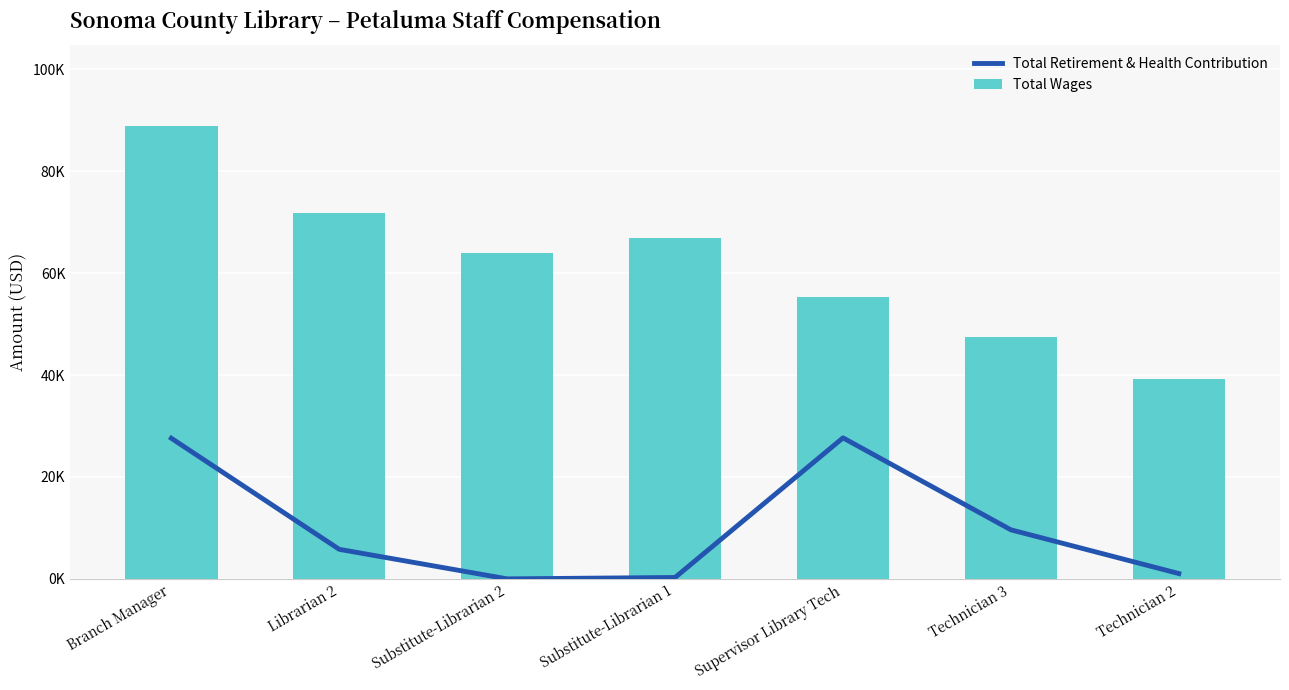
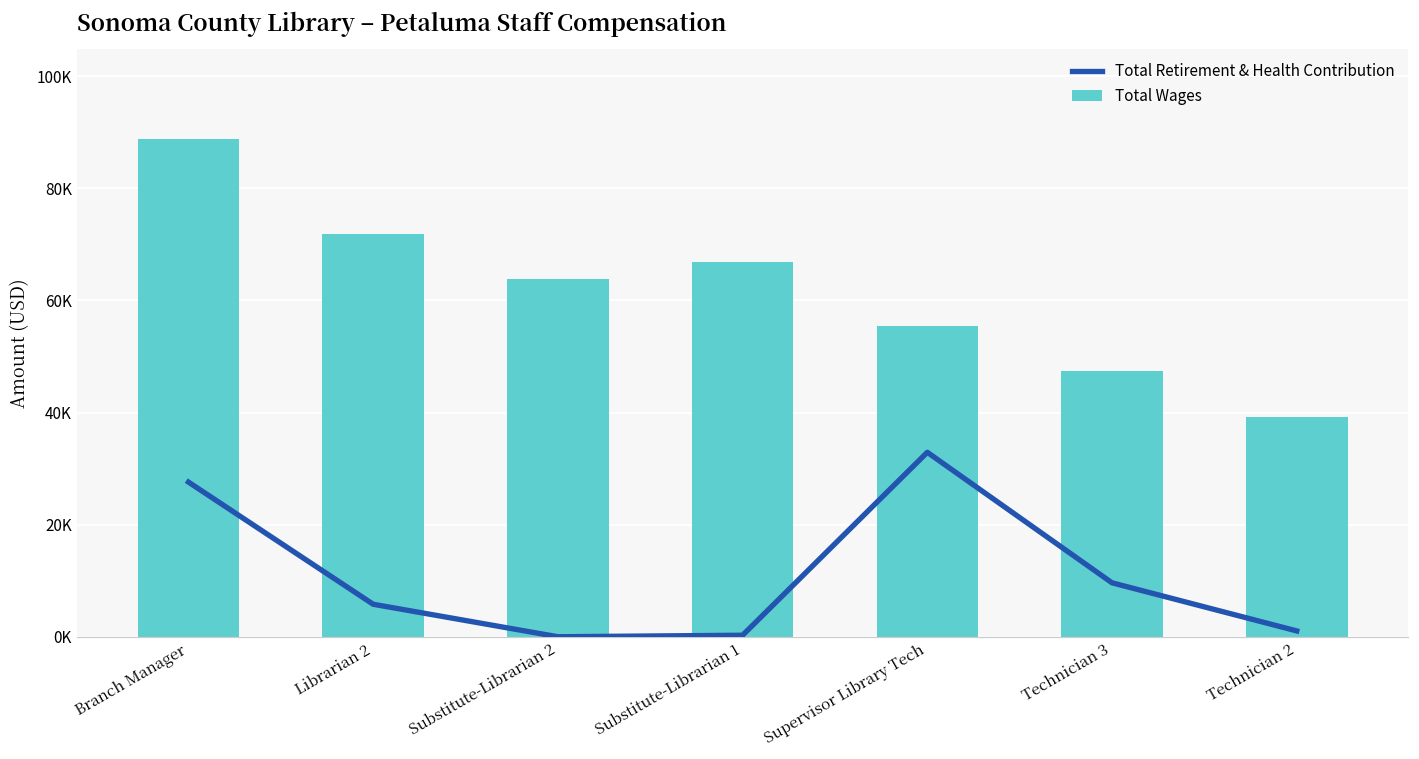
Total Retirement & Health Contribution, Supervisor Library Tech: 28000 -> 33000
